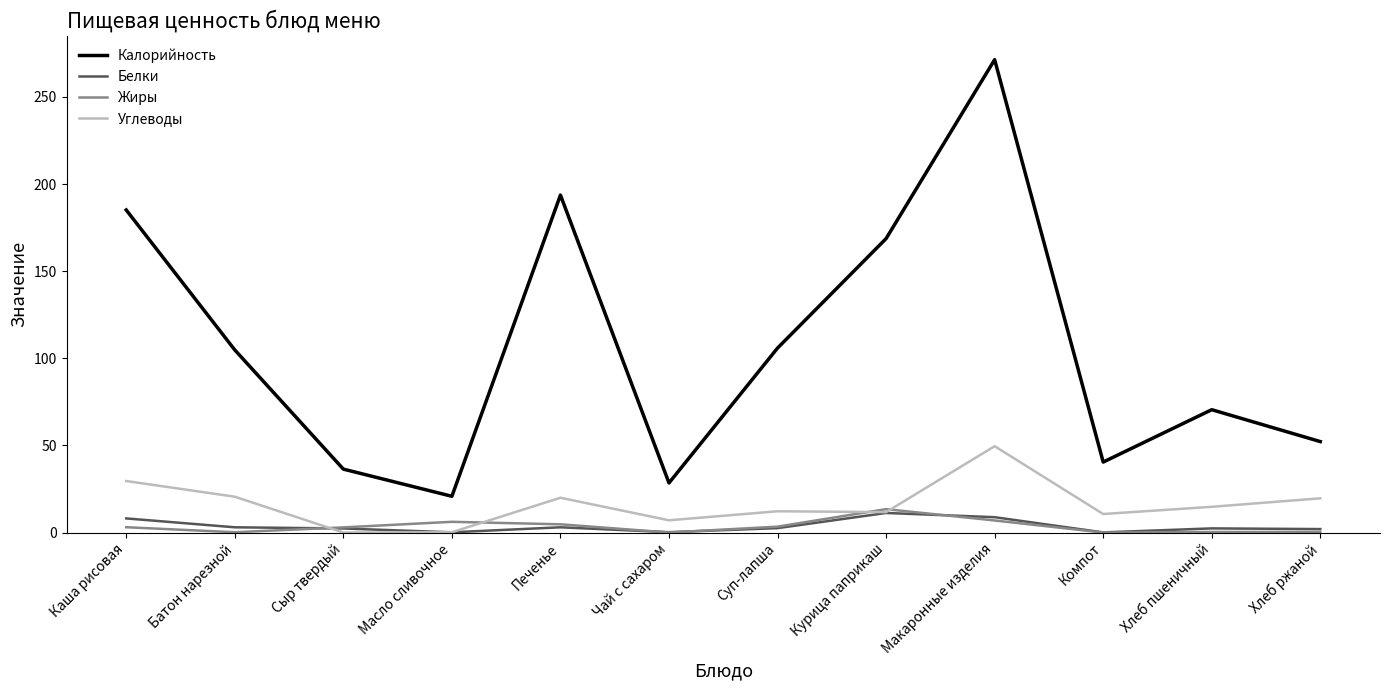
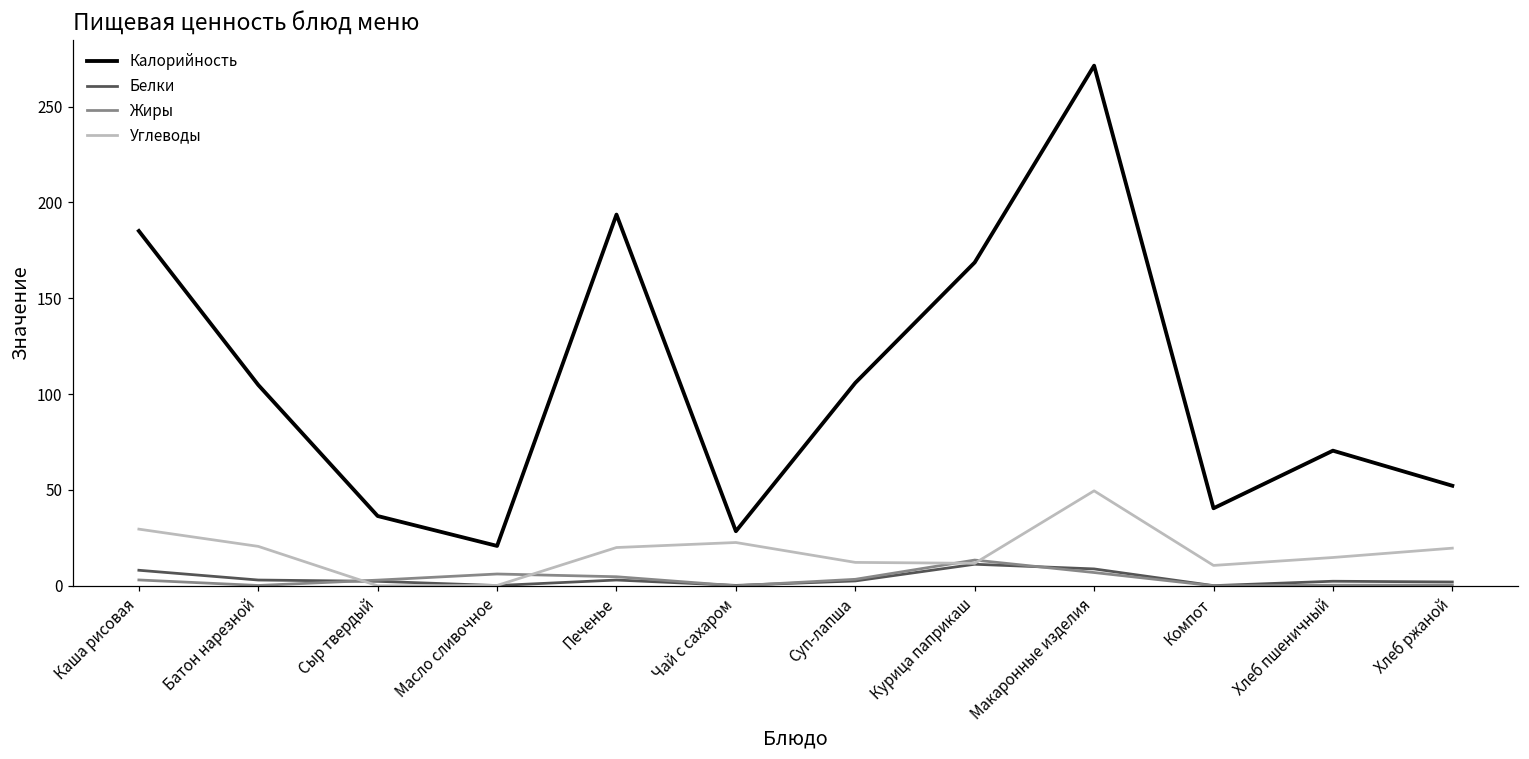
Углеводы, Чай с сахаром: 7 -> 23
